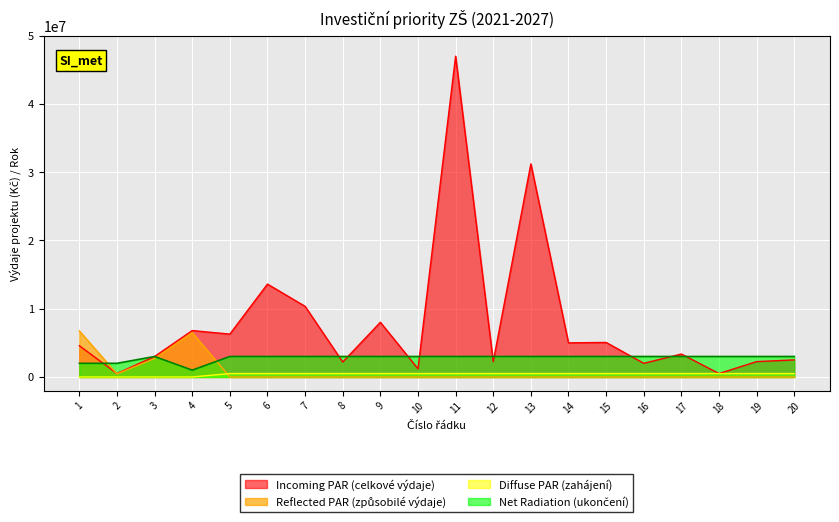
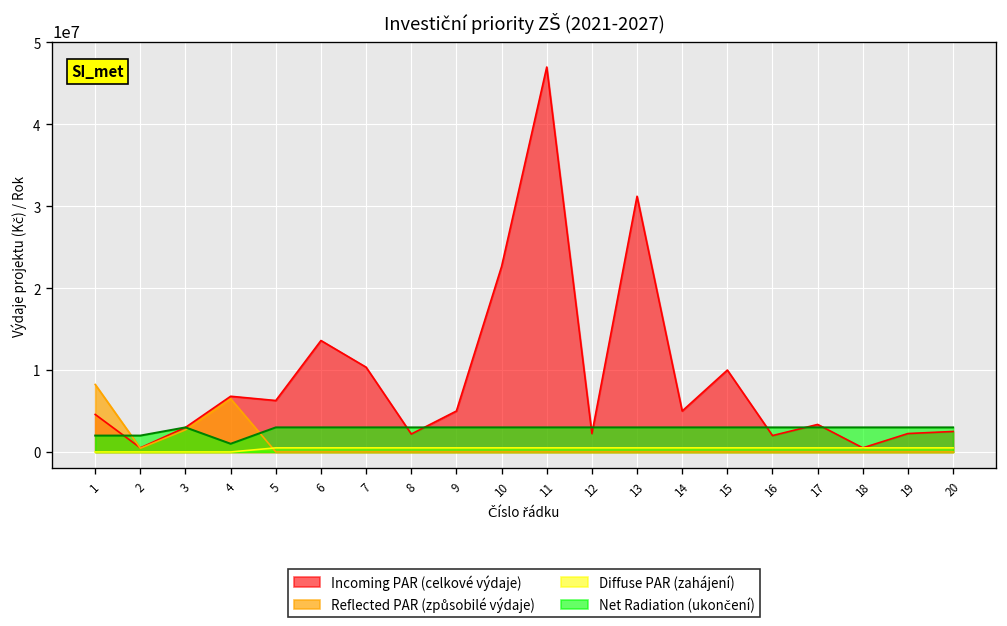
Reflected PAR (způsobilé výdaje), 1: 7000000 -> 8000000
Incoming PAR (celkové výdaje), 9: 8000000 -> 5000000
Incoming PAR (celkové výdaje), 10: 1000000 -> 23000000
Incoming PAR (celkové výdaje), 15: 5000000 -> 10000000
